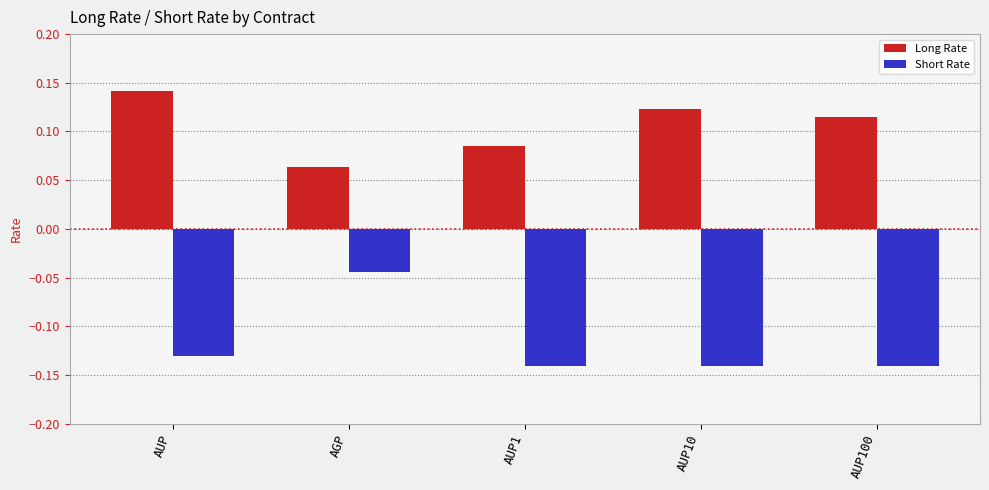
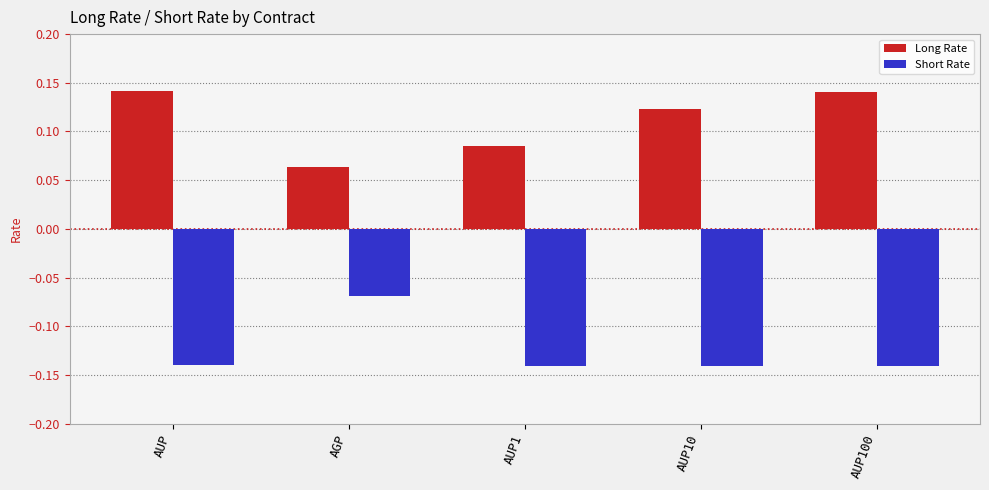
Short Rate, AUP: -0.13 -> -0.14
Short Rate, AGP: -0.04 -> -0.07
Long Rate, AUP100: 0.12 -> 0.14
